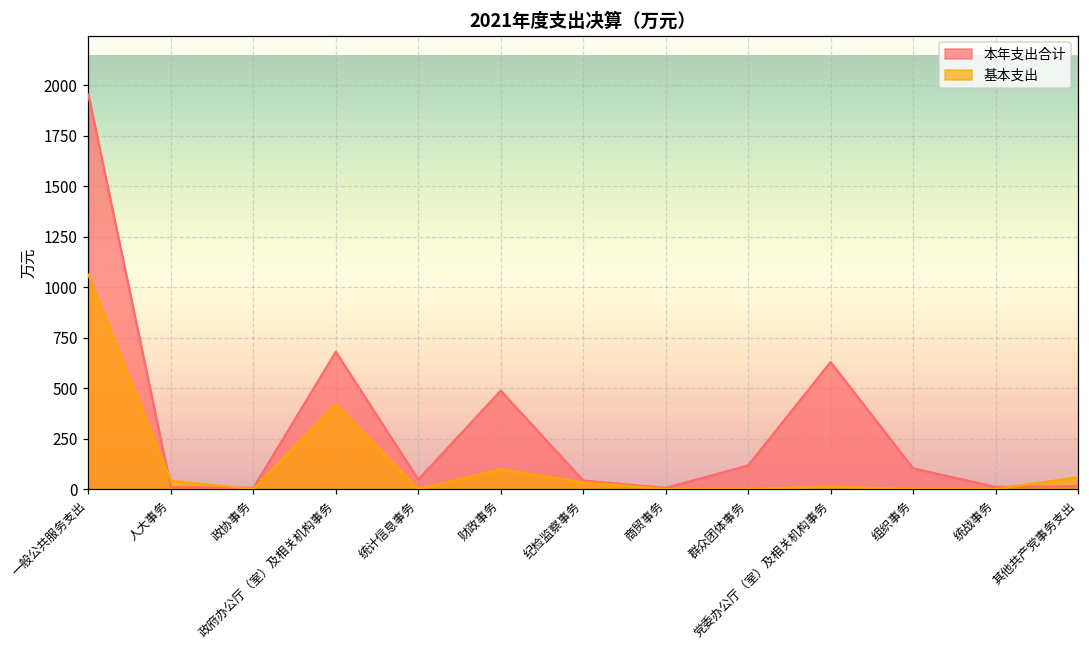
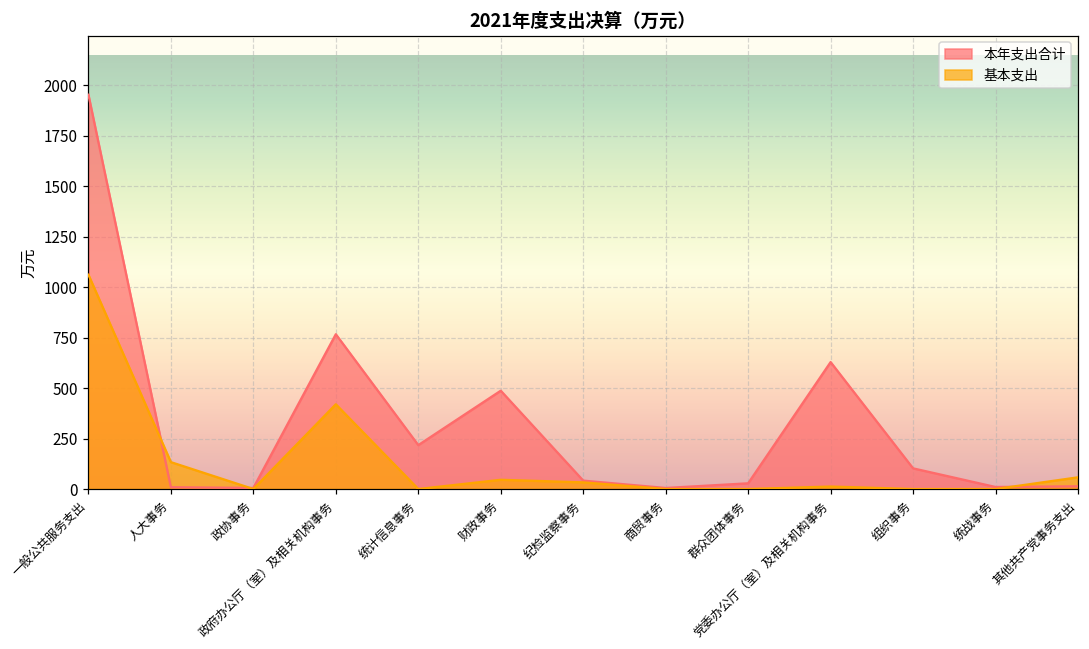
基本支出, 人大事务: 40 -> 130
本年支出合计, 政府办公厅（室）及相关机构事务: 680 -> 770
本年支出合计, 统计信息事务: 50 -> 220
基本支出, 财政事务: 100 -> 50
本年支出合计, 群众团体事务: 120 -> 30
